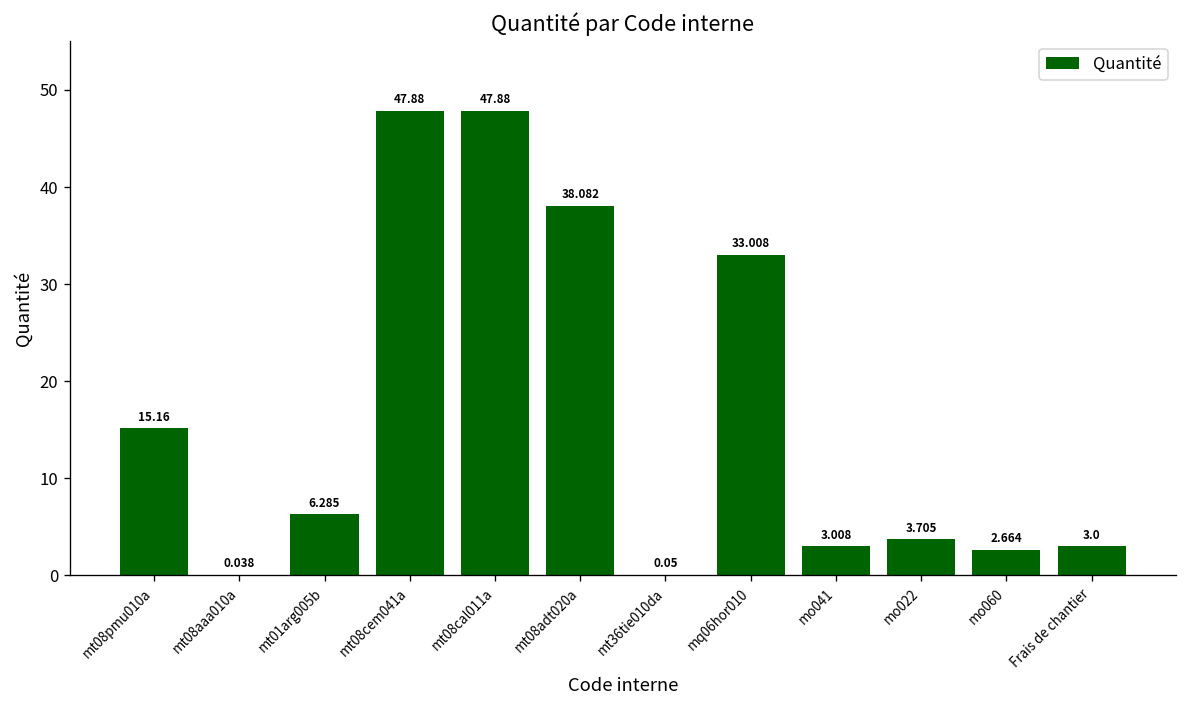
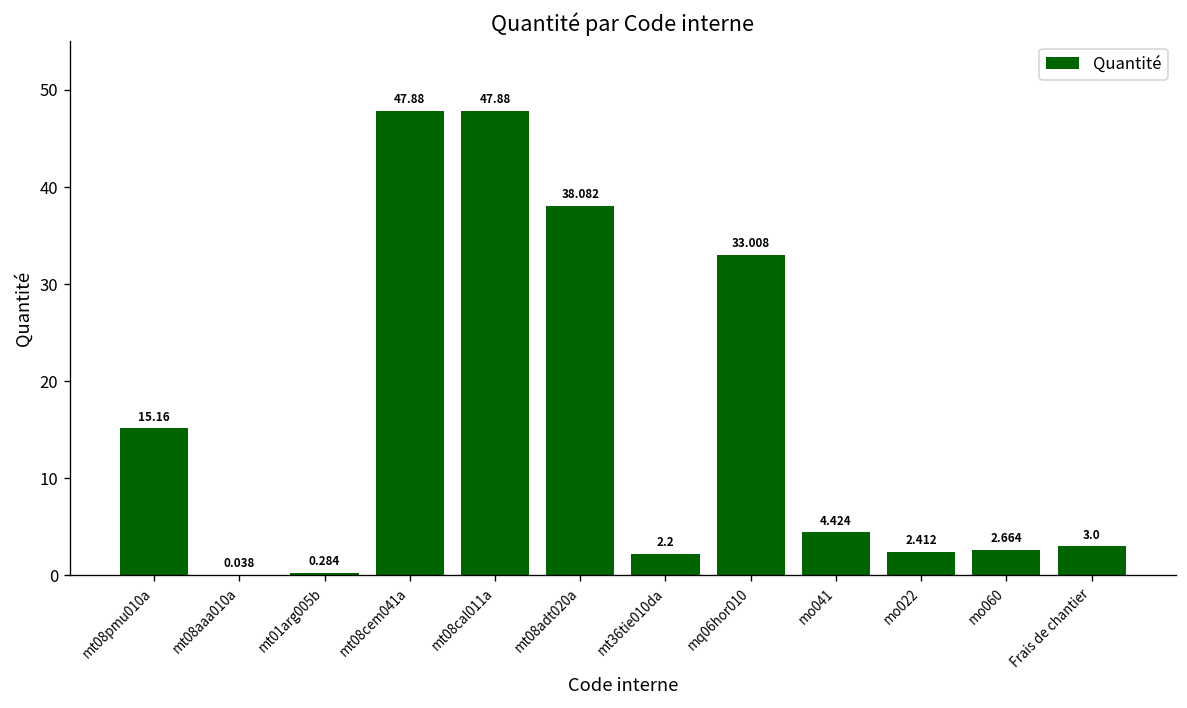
mt01arg005b: 6.285 -> 0.284
mt36tie010da: 0.05 -> 2.2
mo041: 3.008 -> 4.424
mo022: 3.705 -> 2.412
